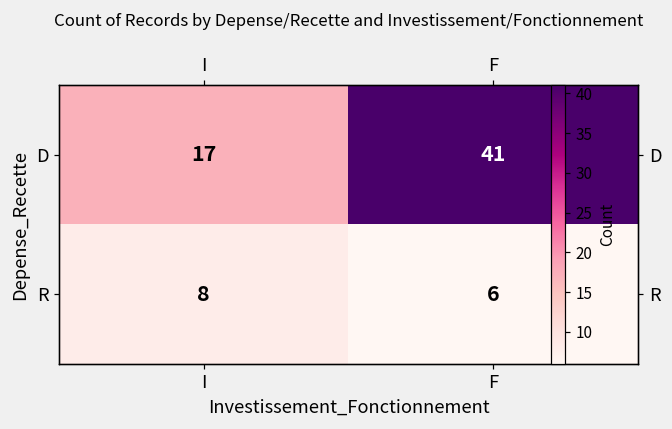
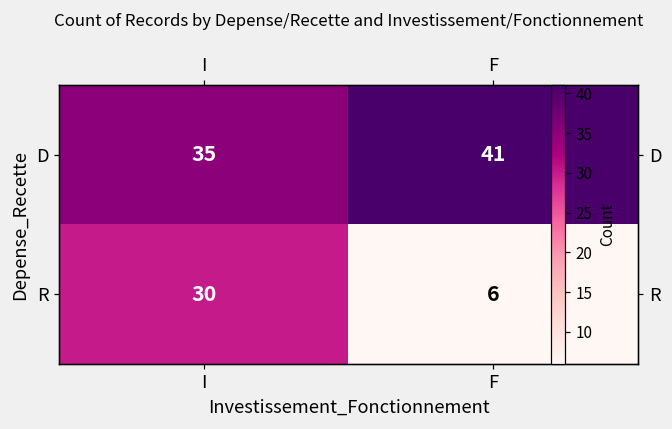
D, I: 17 -> 35
R, I: 8 -> 30
